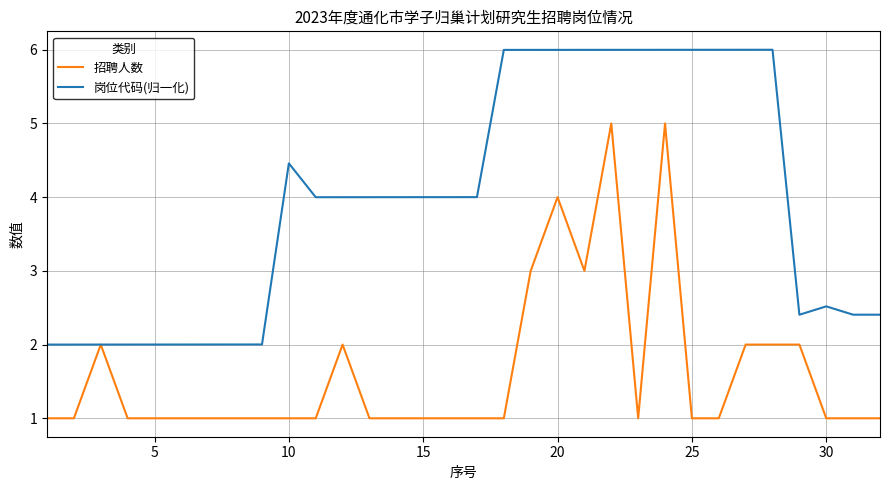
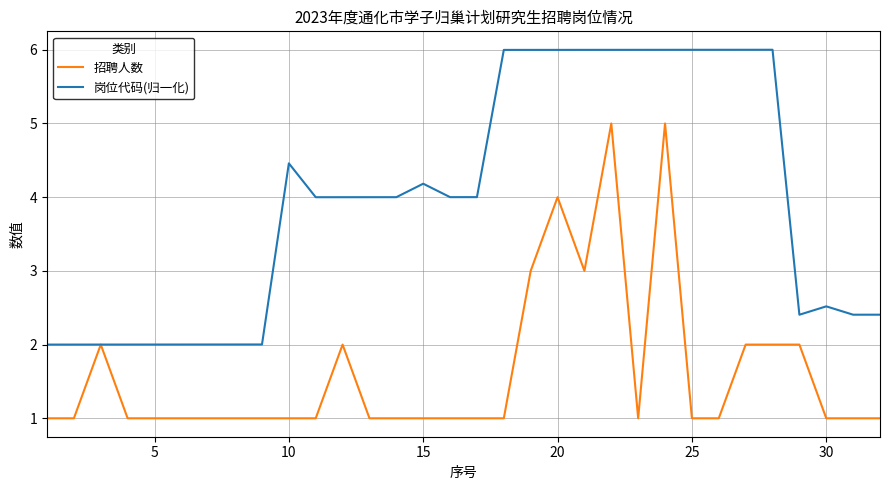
岗位代码(归一化), 15: 4.0 -> 4.2
